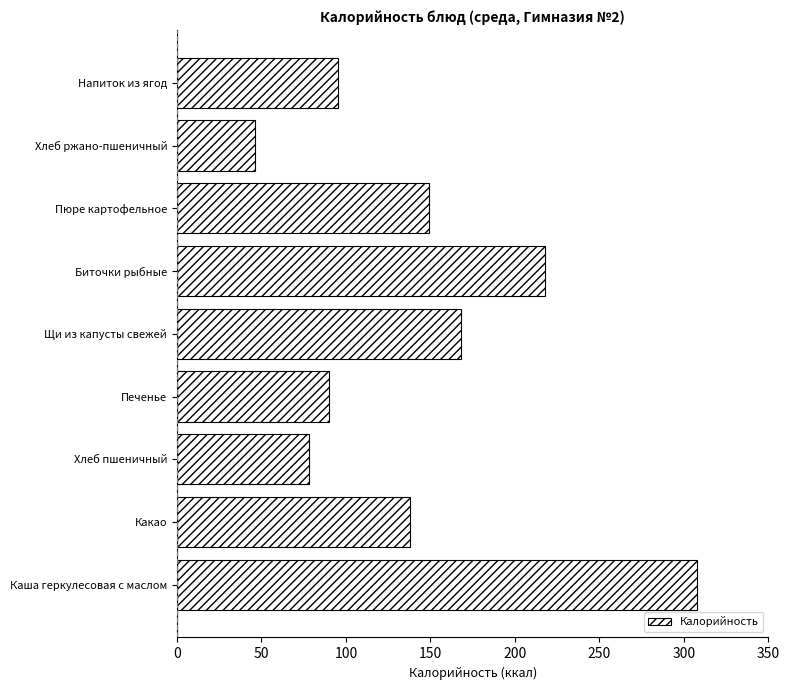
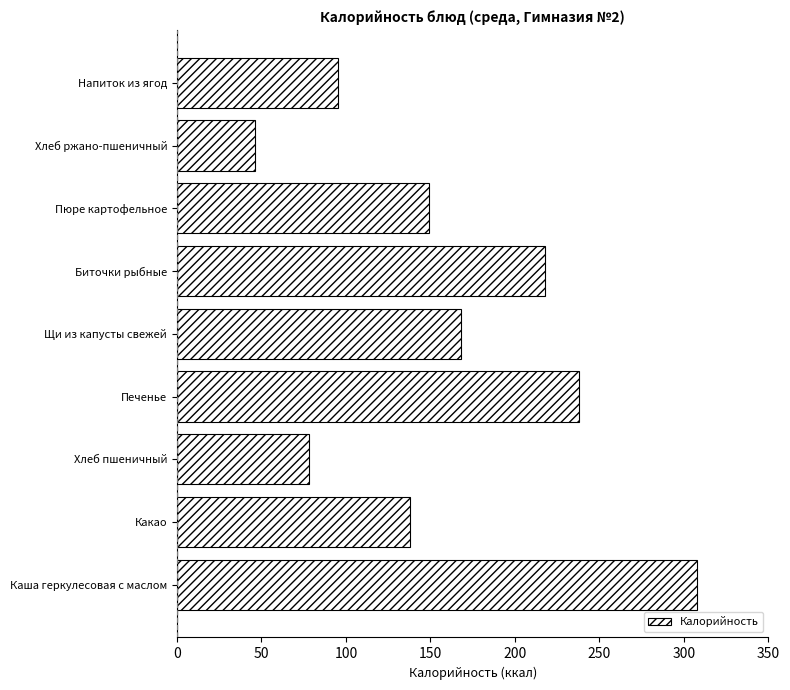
Печенье: 90 -> 238
